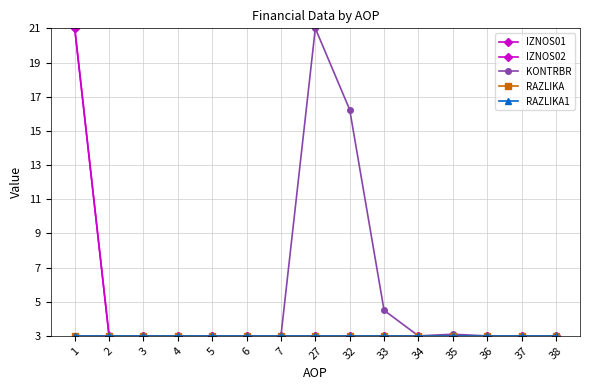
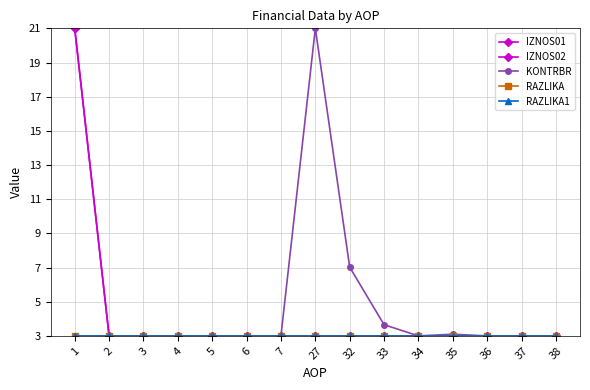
KONTRBR, 32: 16.2 -> 7.0
KONTRBR, 33: 4.5 -> 3.7
